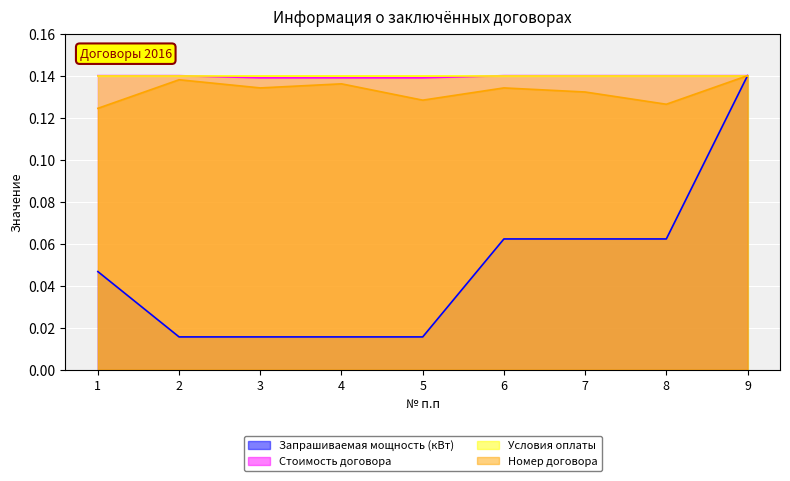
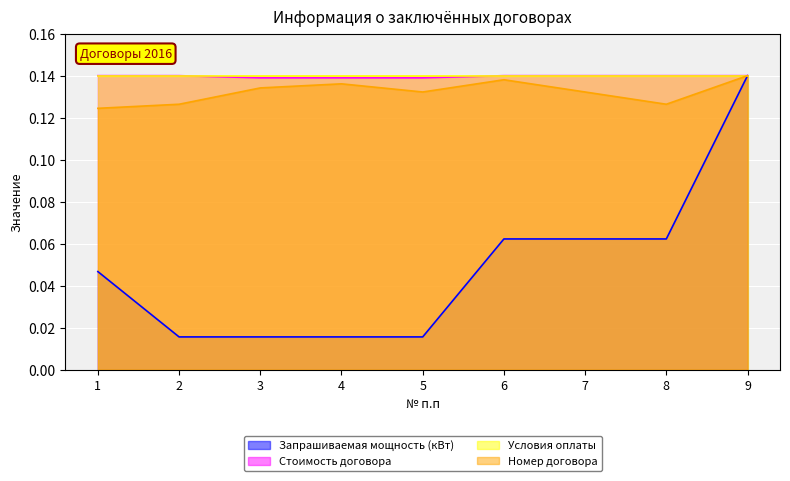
Номер договора, 2: 0.138 -> 0.126
Номер договора, 5: 0.128 -> 0.132
Номер договора, 6: 0.134 -> 0.138
